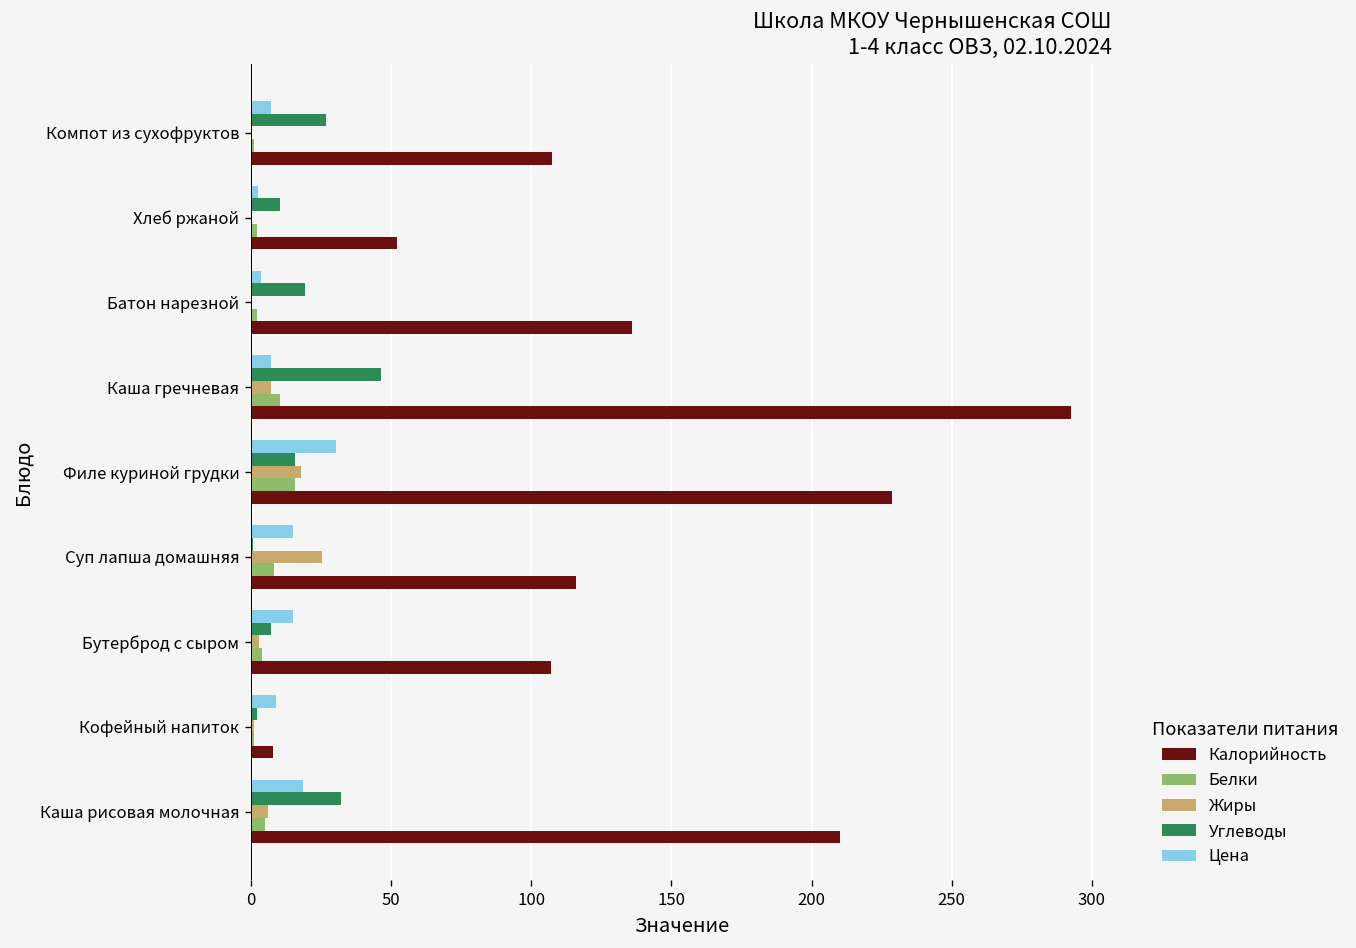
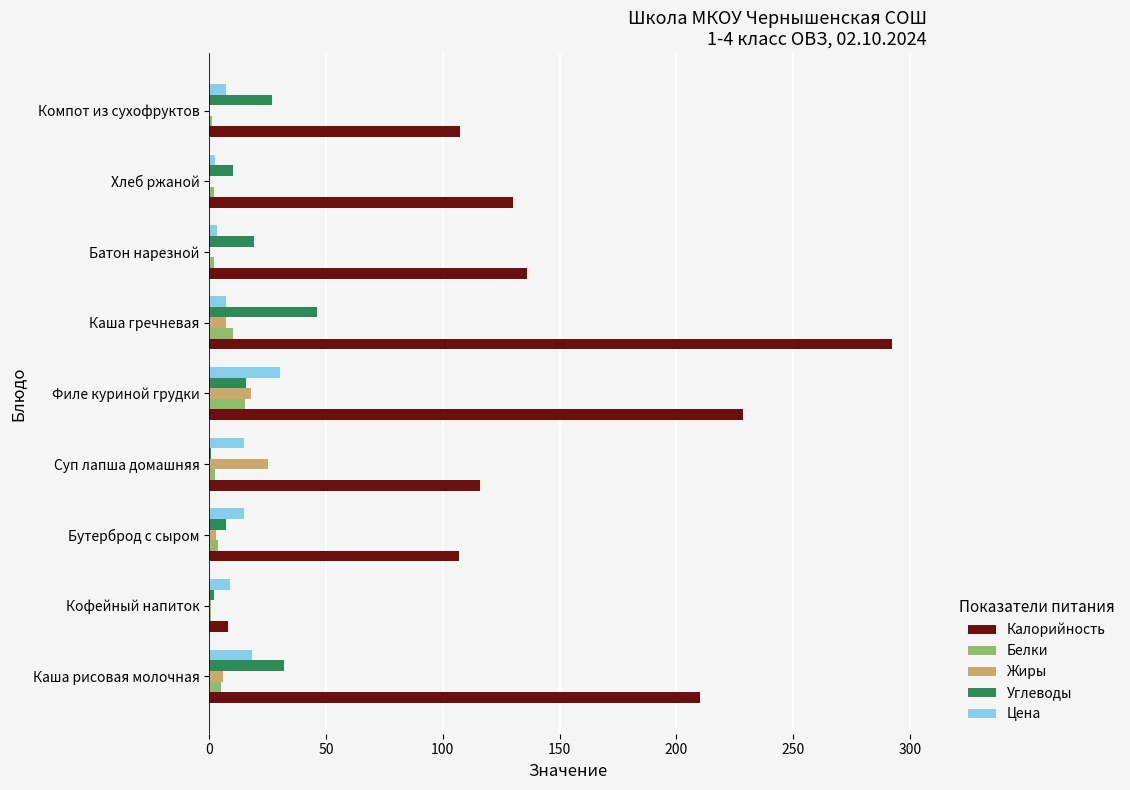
Калорийность, Хлеб ржаной: 52 -> 130
Белки, Суп лапша домашняя: 8 -> 3
